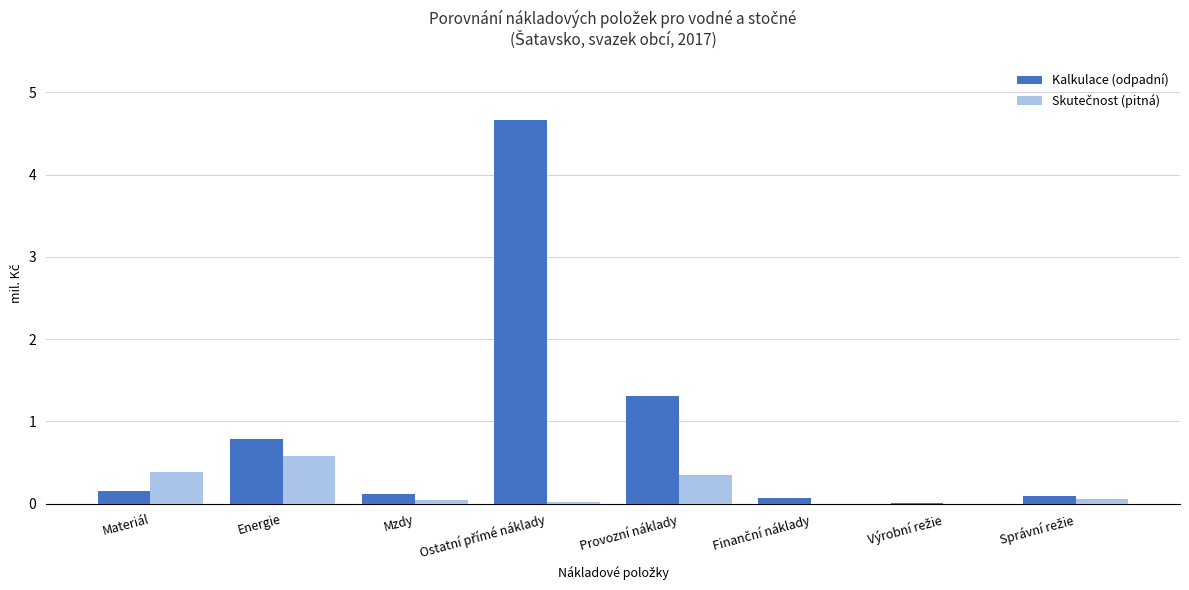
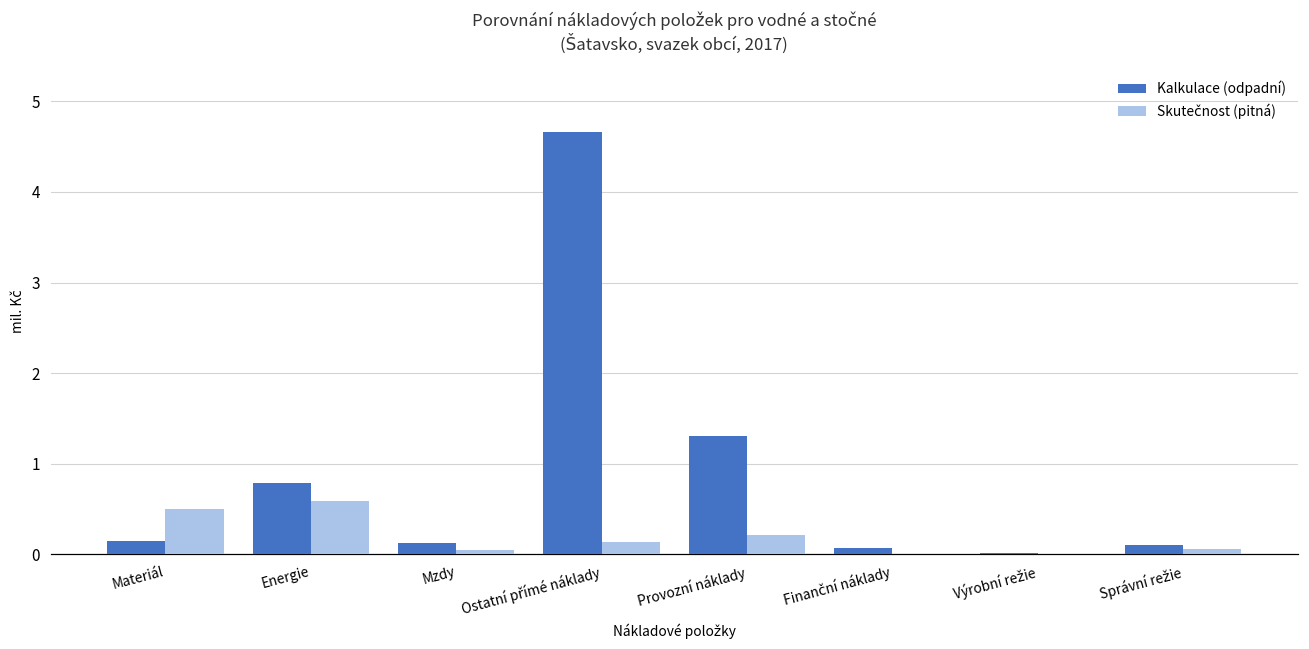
Skutečnost (pitná), Materiál: 0.4 -> 0.5
Skutečnost (pitná), Ostatní přímé náklady: 0.0 -> 0.1
Skutečnost (pitná), Provozní náklady: 0.3 -> 0.2
